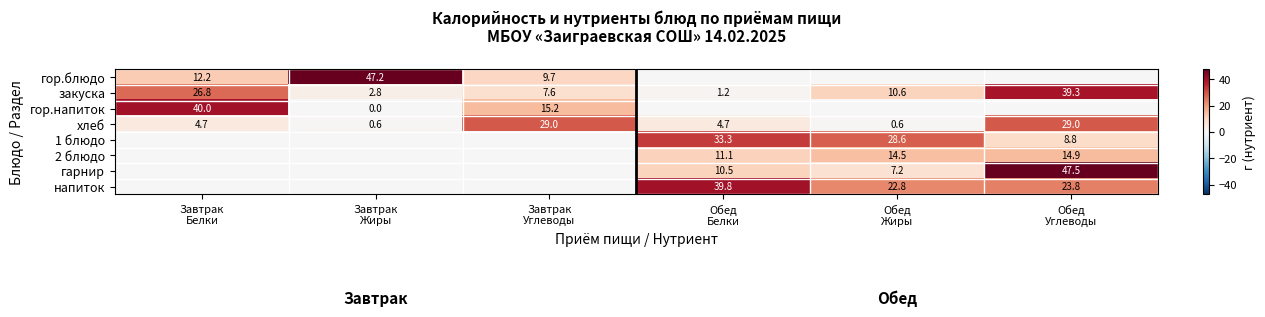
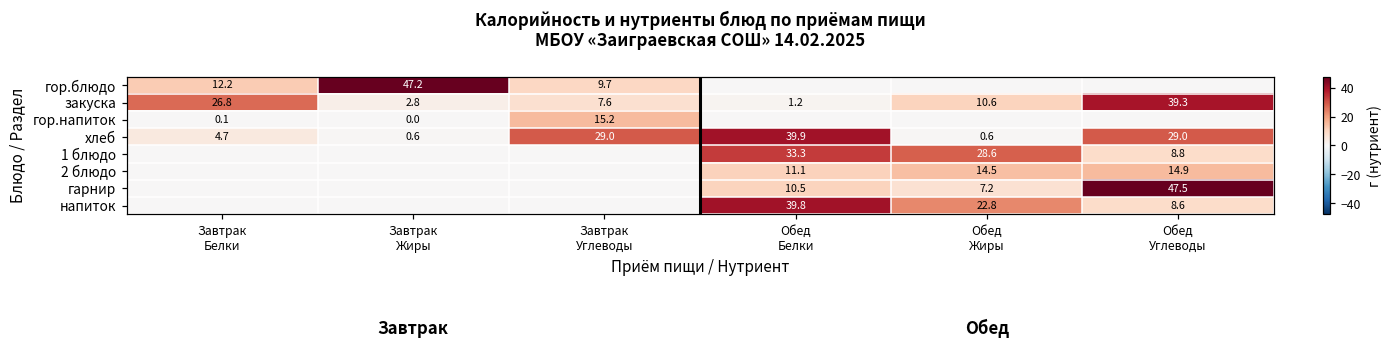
гор.напиток, Завтрак Белки: 40.0 -> 0.1
хлеб, Обед Белки: 4.7 -> 39.9
напиток, Обед Углеводы: 23.8 -> 8.6
